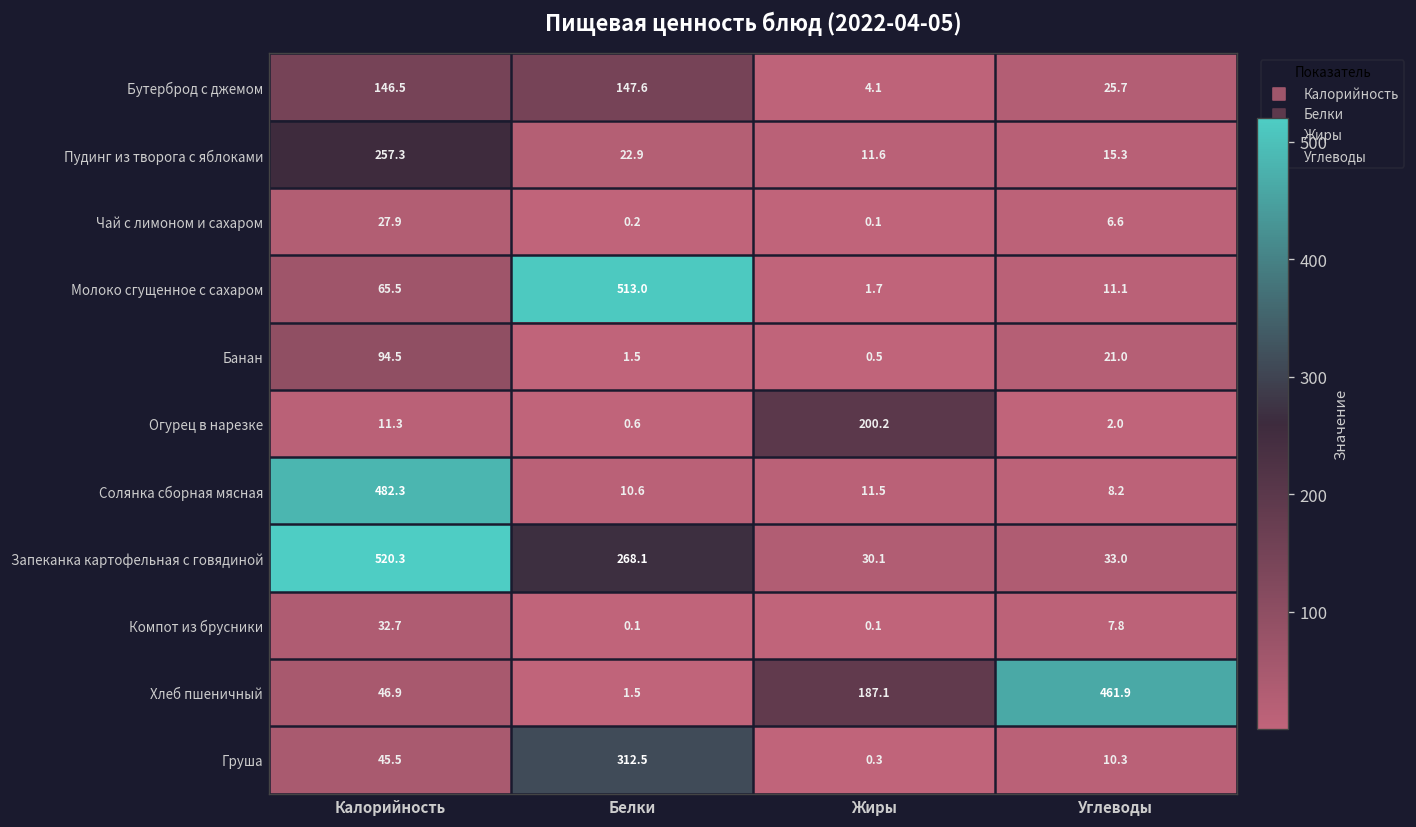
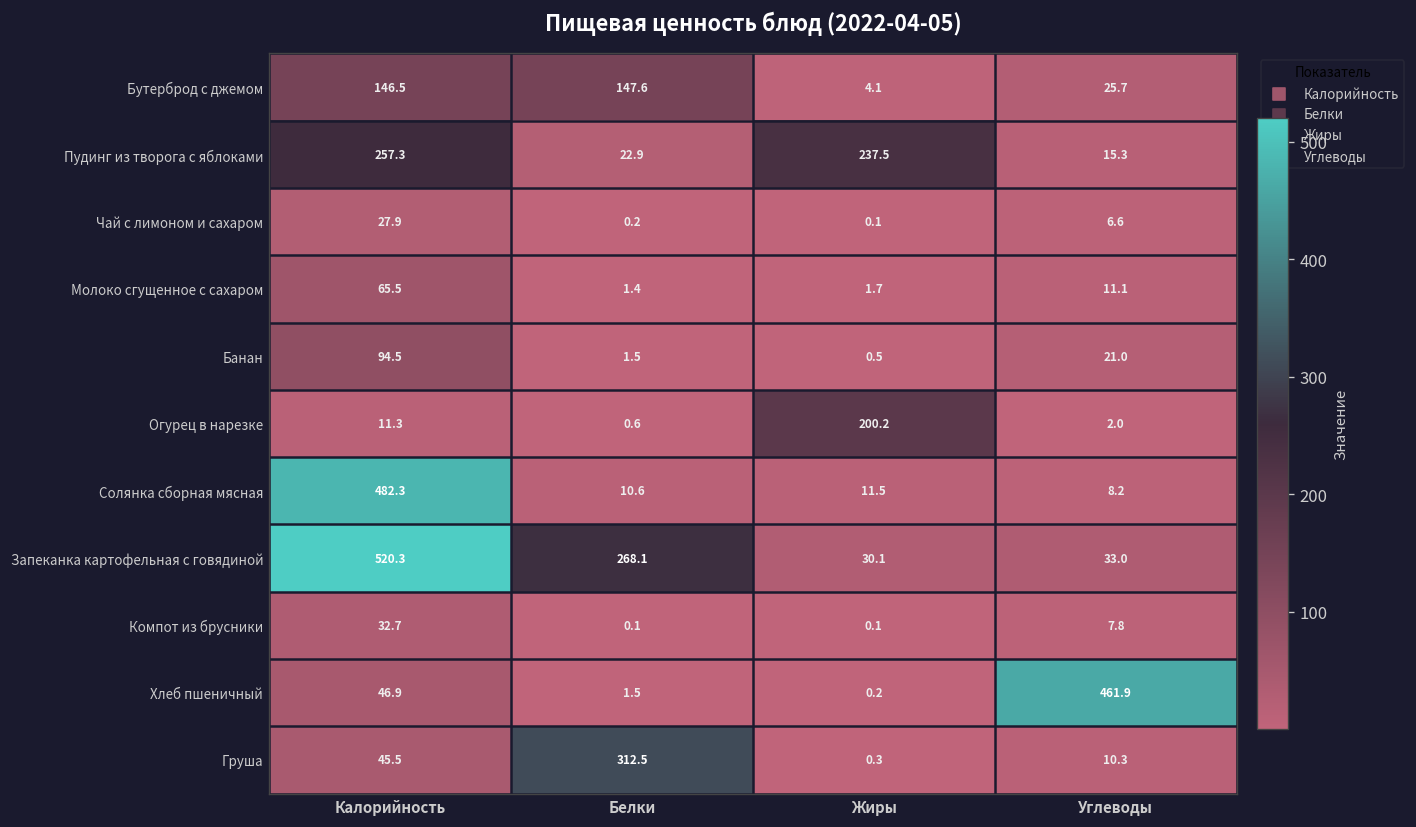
Пудинг из творога с яблоками, Жиры: 11.6 -> 237.5
Молоко сгущенное с сахаром, Белки: 513.0 -> 1.4
Хлеб пшеничный, Жиры: 187.1 -> 0.2
